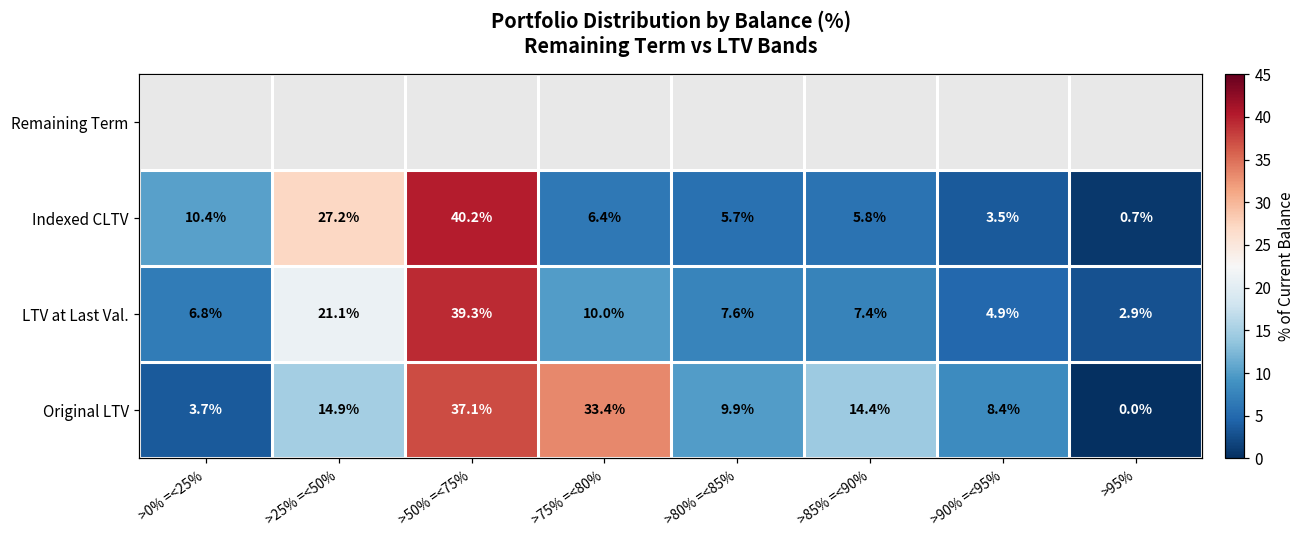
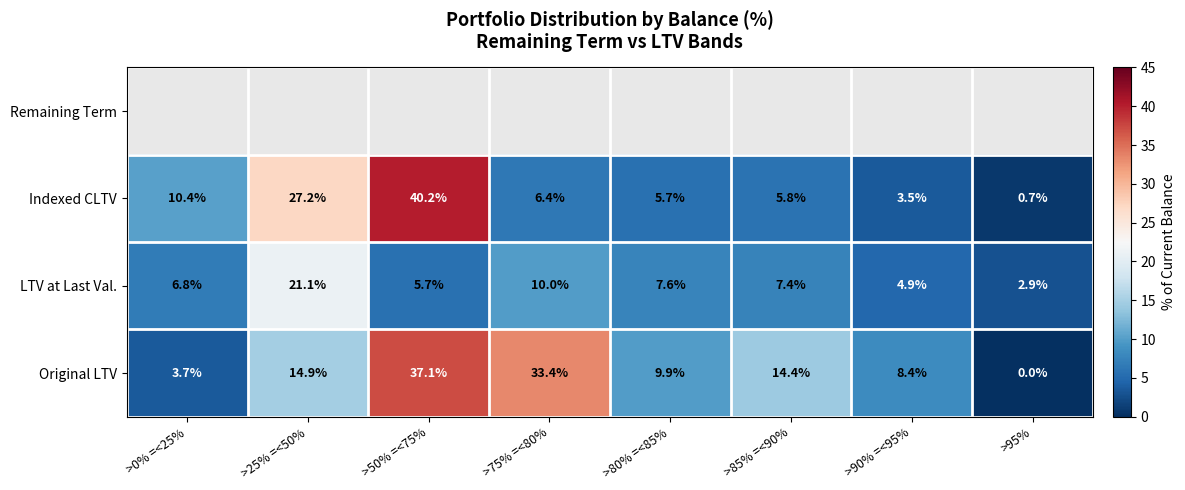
LTV at Last Val., >50% =<75%: 39.3% -> 5.7%
